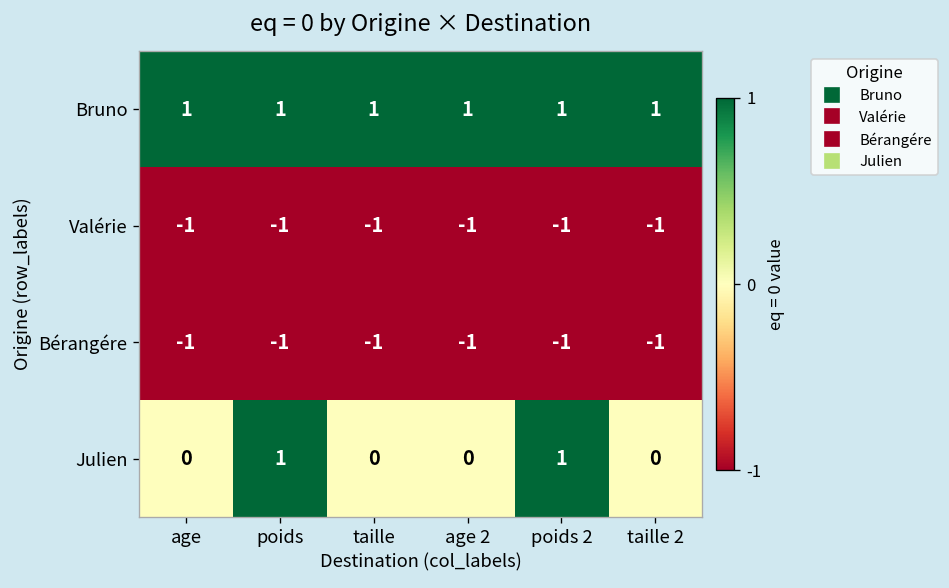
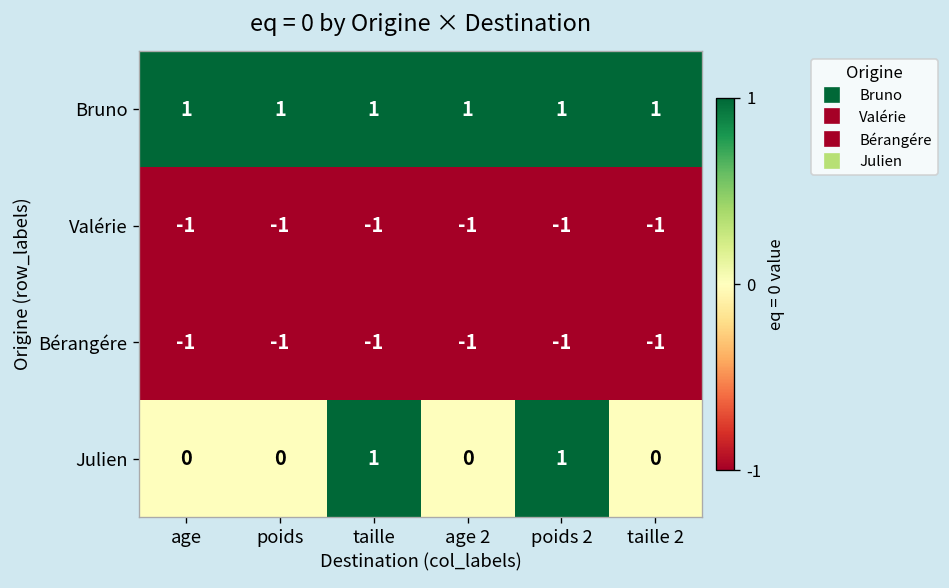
Julien, poids: 1 -> 0
Julien, taille: 0 -> 1
